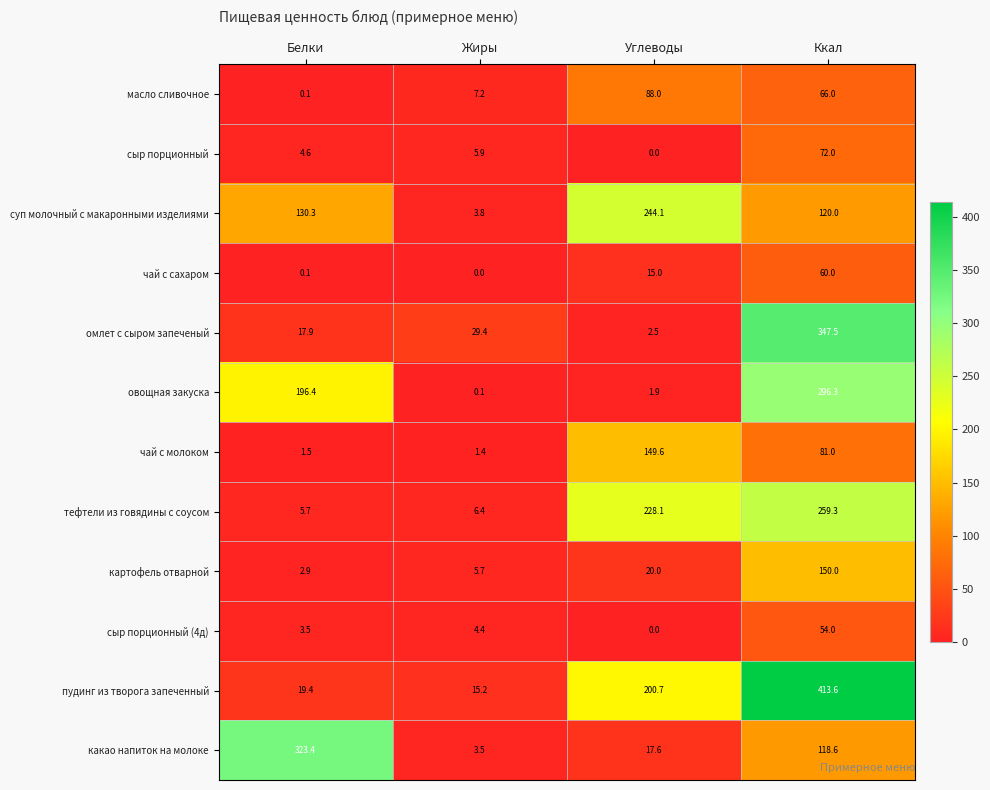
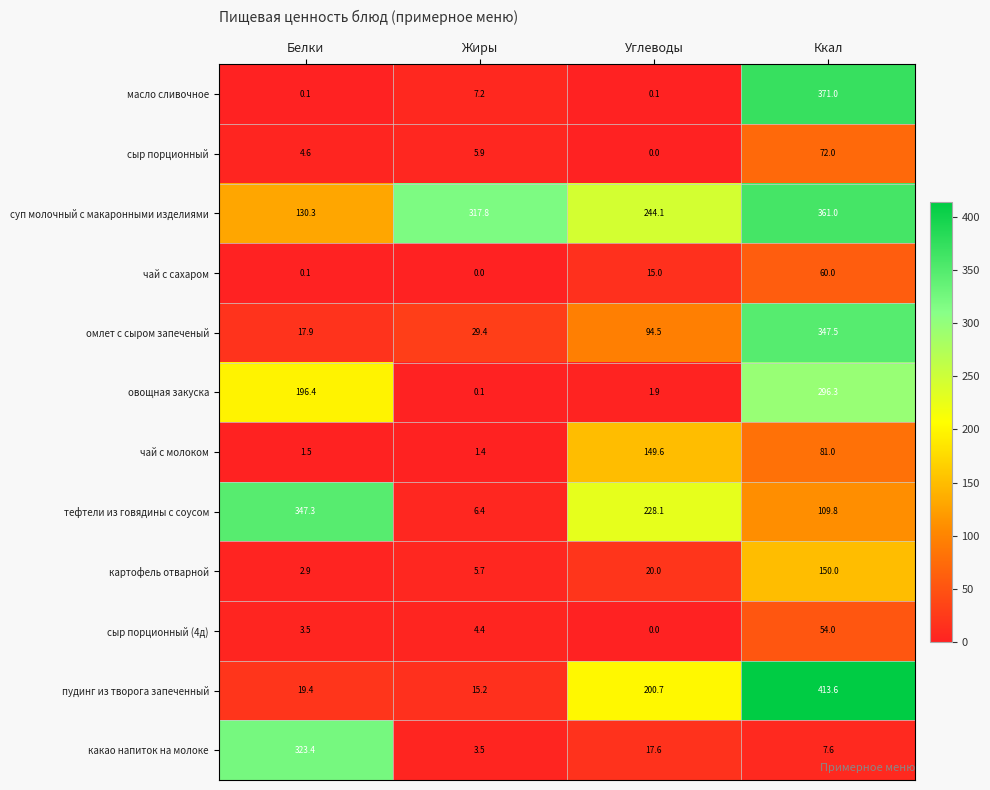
масло сливочное, Углеводы: 88.0 -> 0.1
масло сливочное, Ккал: 66.0 -> 371.0
суп молочный с макаронными изделиями, Жиры: 3.8 -> 317.8
суп молочный с макаронными изделиями, Ккал: 120.0 -> 361.0
омлет с сыром запеченый, Углеводы: 2.5 -> 94.5
тефтели из говядины с соусом, Белки: 5.7 -> 347.3
тефтели из говядины с соусом, Ккал: 259.3 -> 109.8
какао напиток на молоке, Ккал: 118.6 -> 7.6
